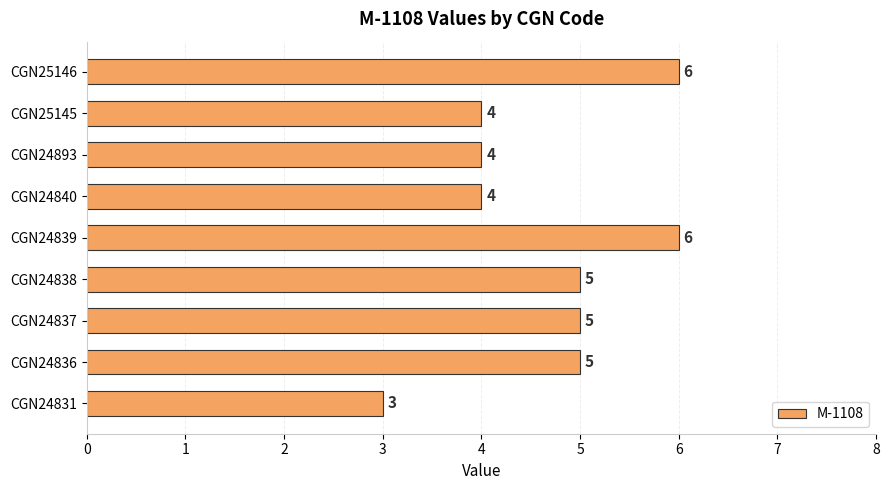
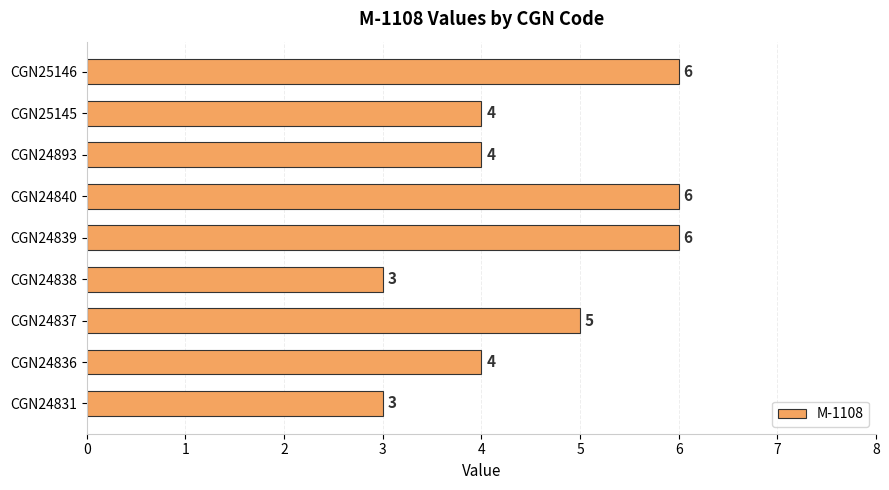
CGN24840: 4 -> 6
CGN24838: 5 -> 3
CGN24836: 5 -> 4
